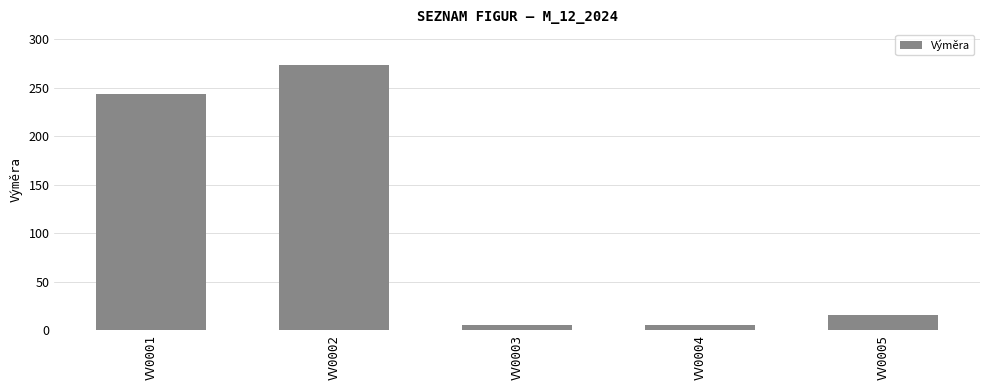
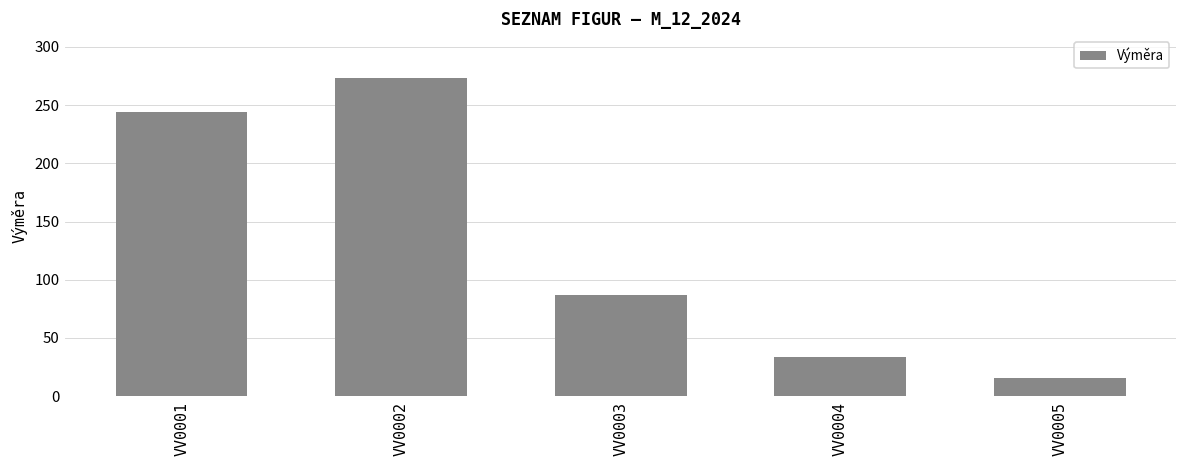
VV0003: 10 -> 90
VV0004: 0 -> 30
